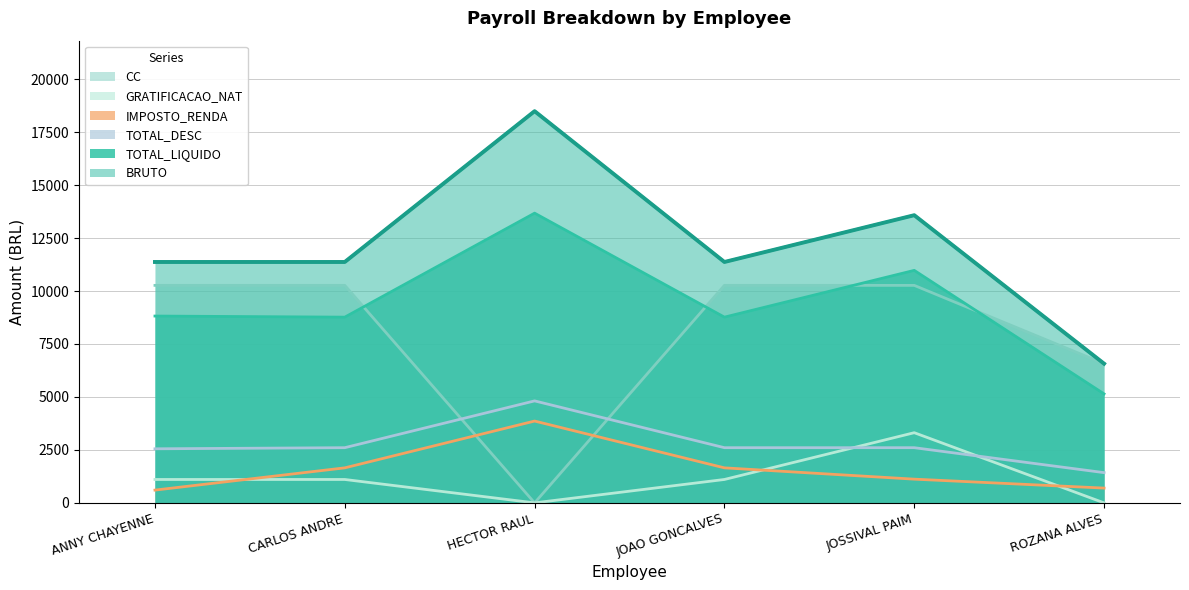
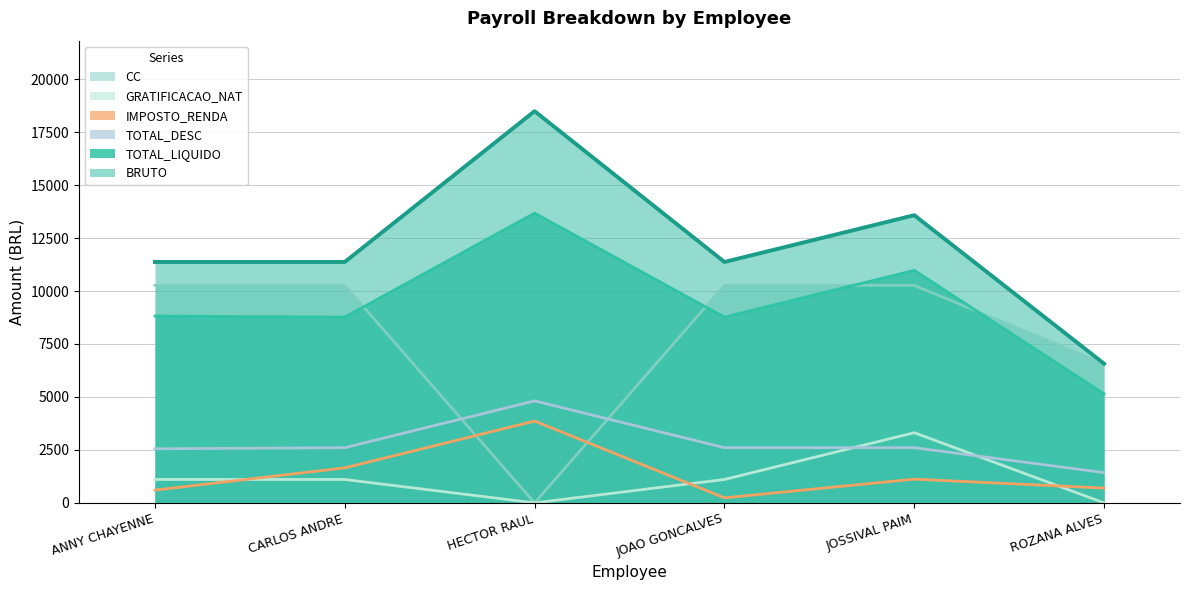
IMPOSTO_RENDA, JOAO GONCALVES: 1700 -> 200
